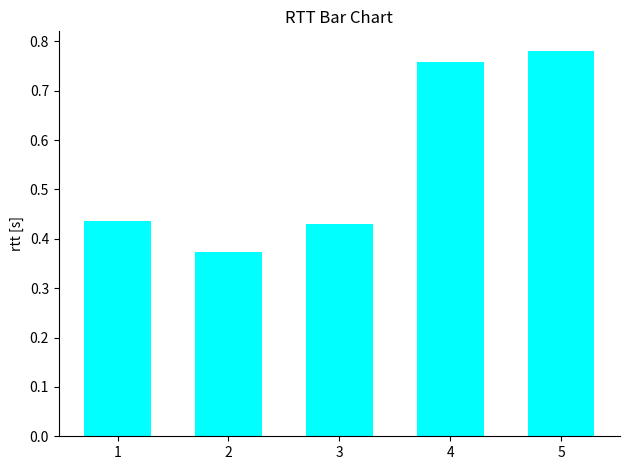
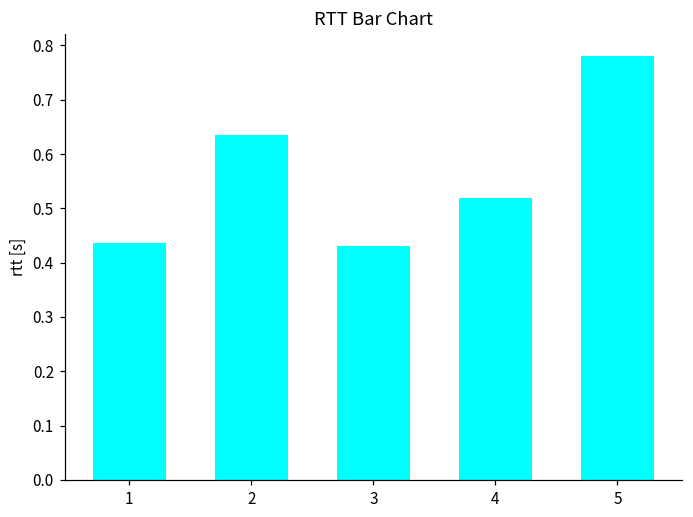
2: 0.37 -> 0.64
4: 0.76 -> 0.52
